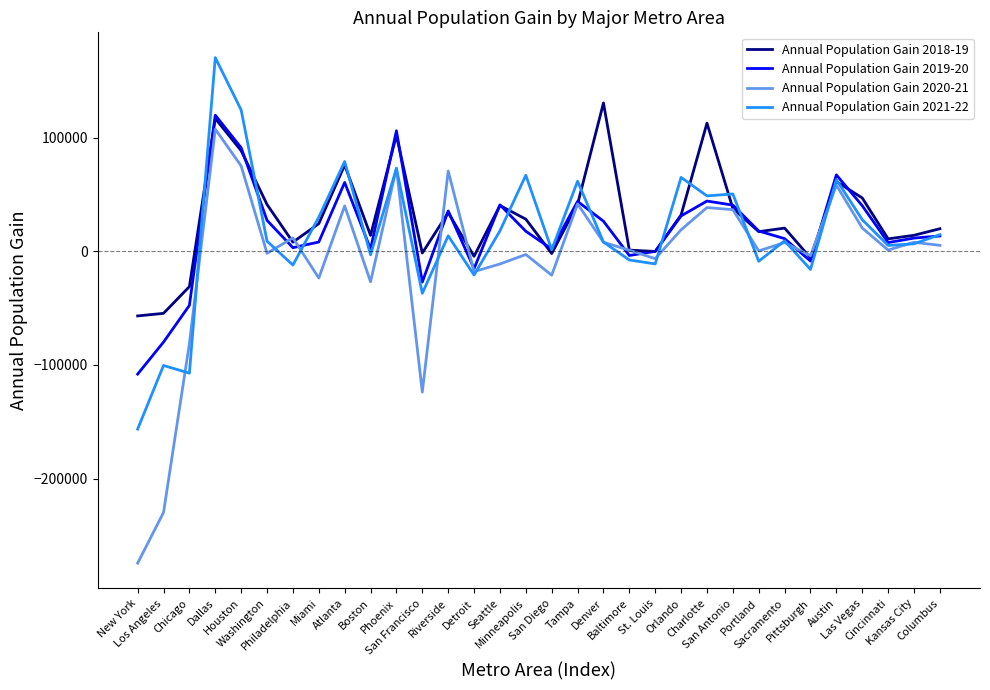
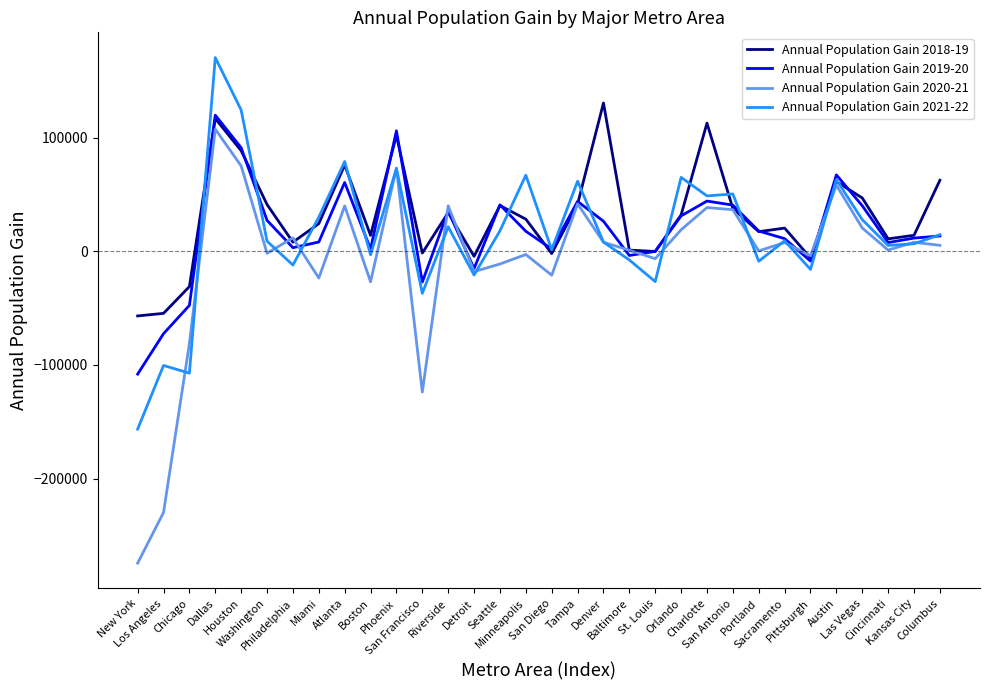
Annual Population Gain 2019-20, Los Angeles: -80000 -> -73000
Annual Population Gain 2020-21, Riverside: 71000 -> 40000
Annual Population Gain 2021-22, Riverside: 14000 -> 21000
Annual Population Gain 2021-22, St. Louis: -11000 -> -27000
Annual Population Gain 2018-19, Columbus: 20000 -> 62000
